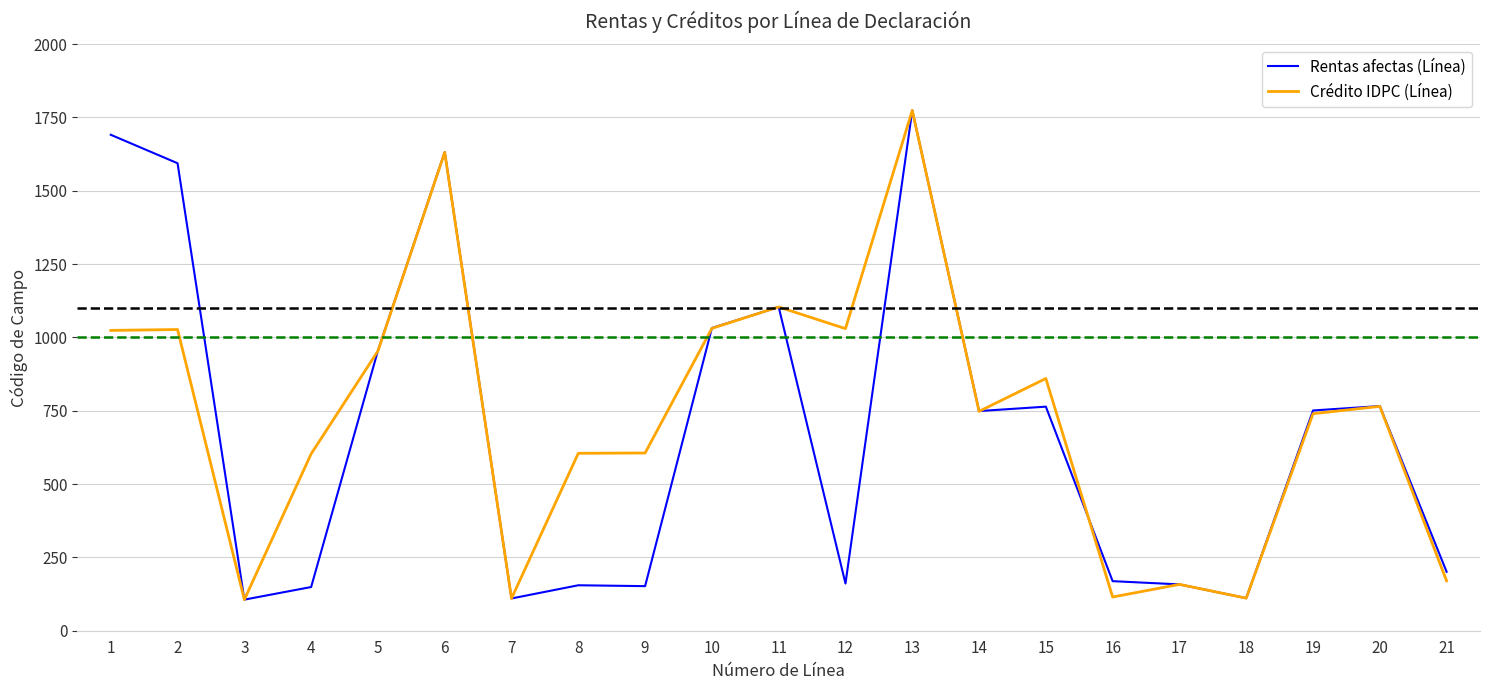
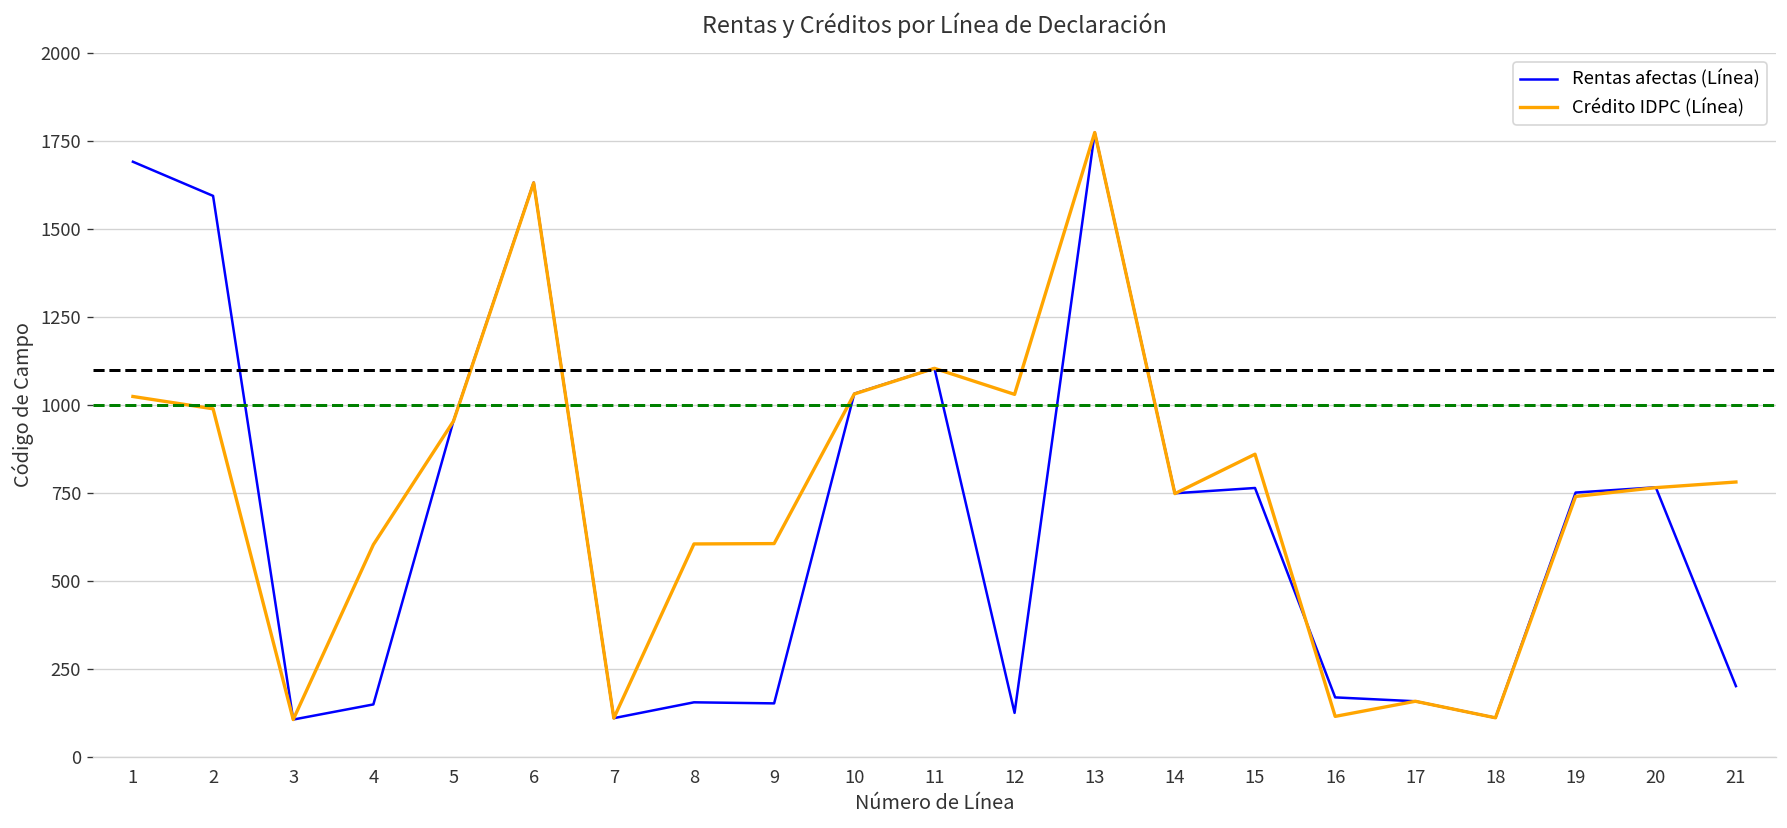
Crédito IDPC (Línea), 2: 1030 -> 990
Rentas afectas (Línea), 12: 160 -> 130
Crédito IDPC (Línea), 21: 170 -> 780
